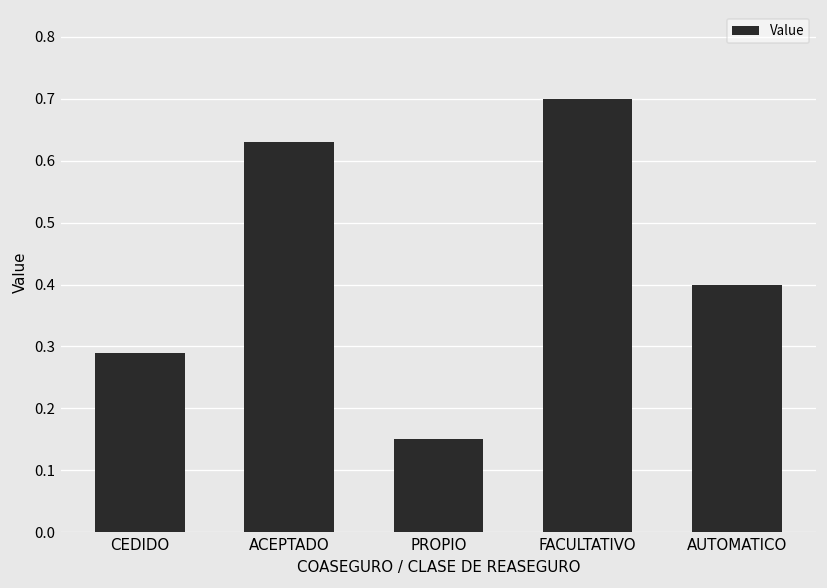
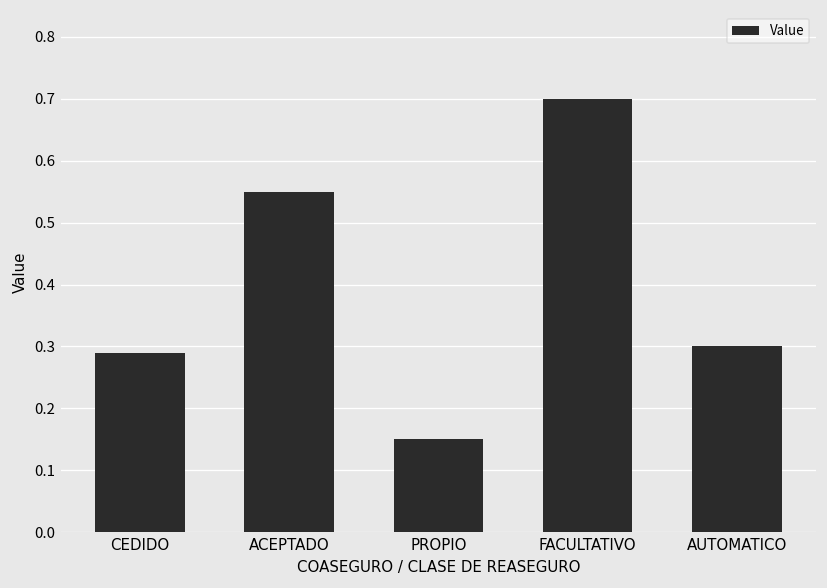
ACEPTADO: 0.63 -> 0.55
AUTOMATICO: 0.4 -> 0.3
